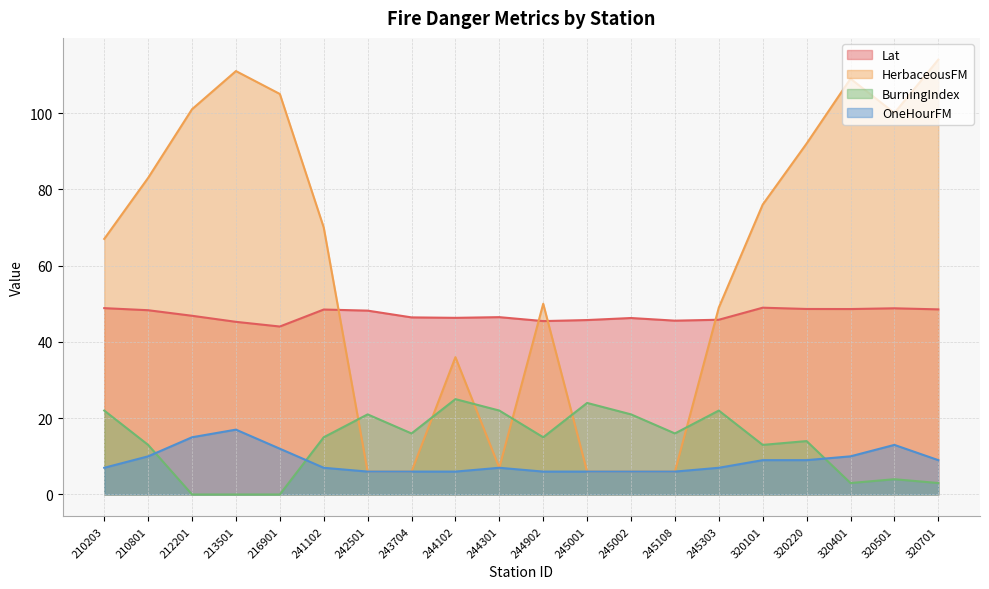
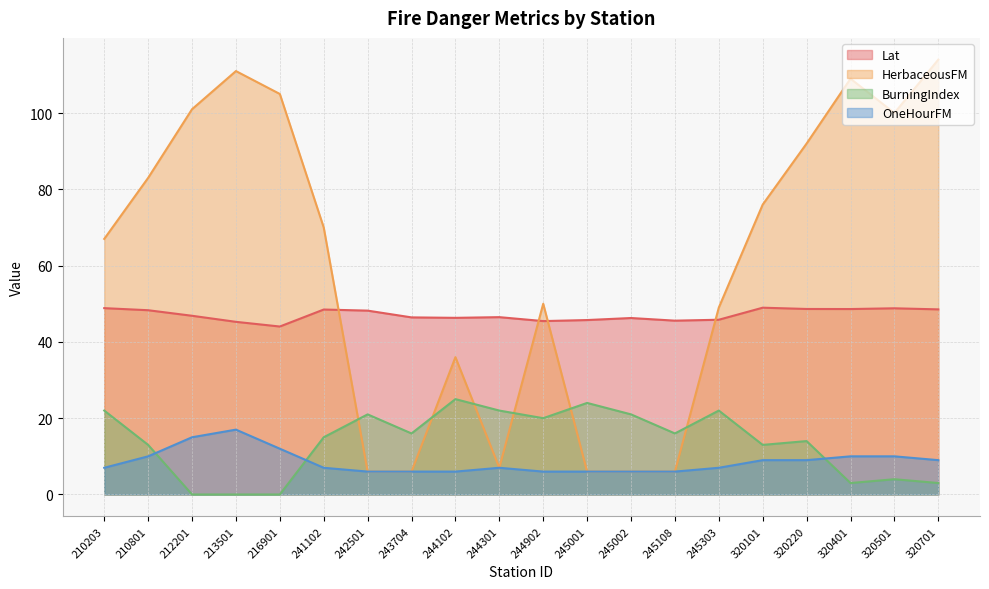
BurningIndex, 244902: 15 -> 20
OneHourFM, 320501: 13 -> 10
